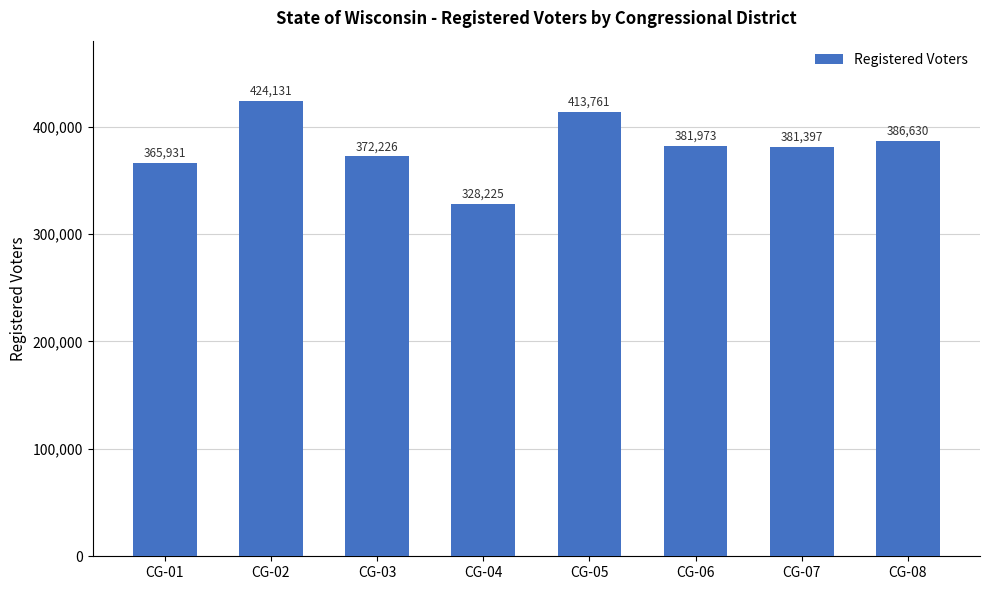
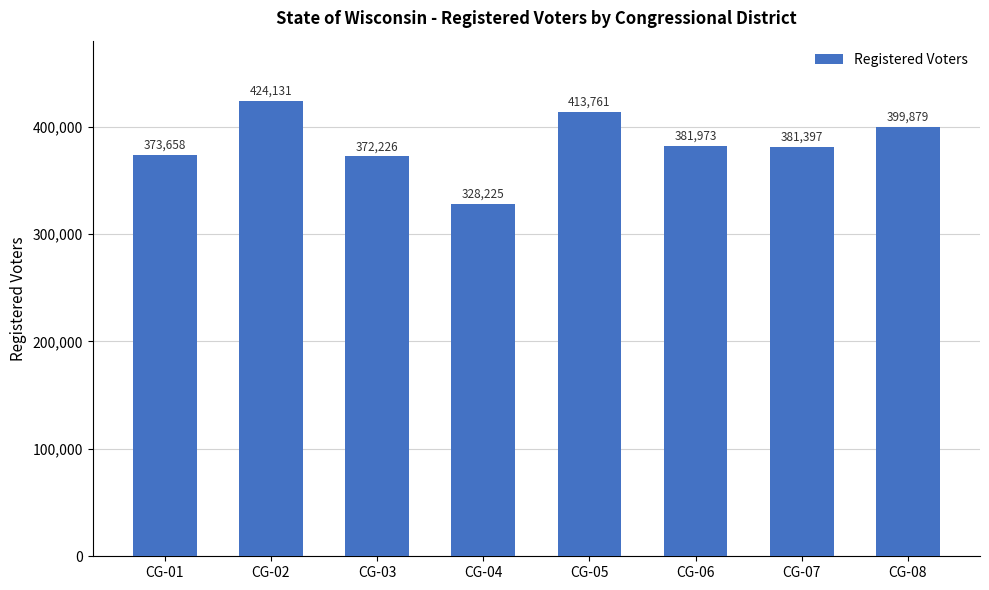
CG-01: 365,931 -> 373,658
CG-08: 386,630 -> 399,879
